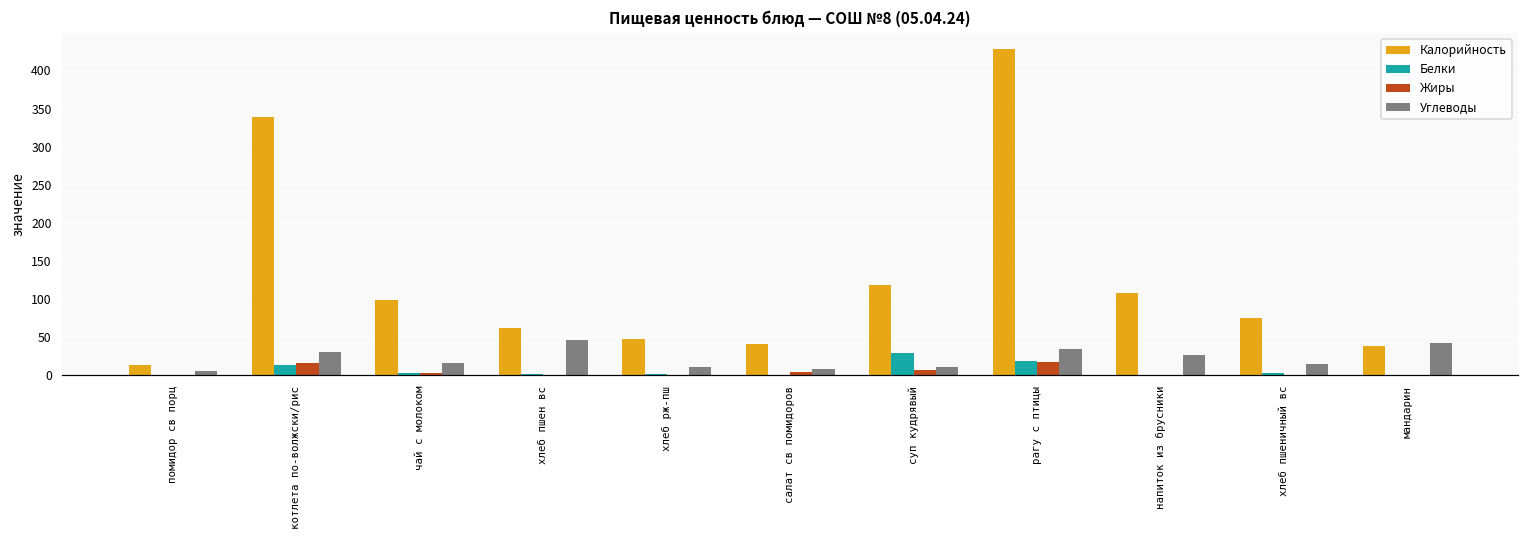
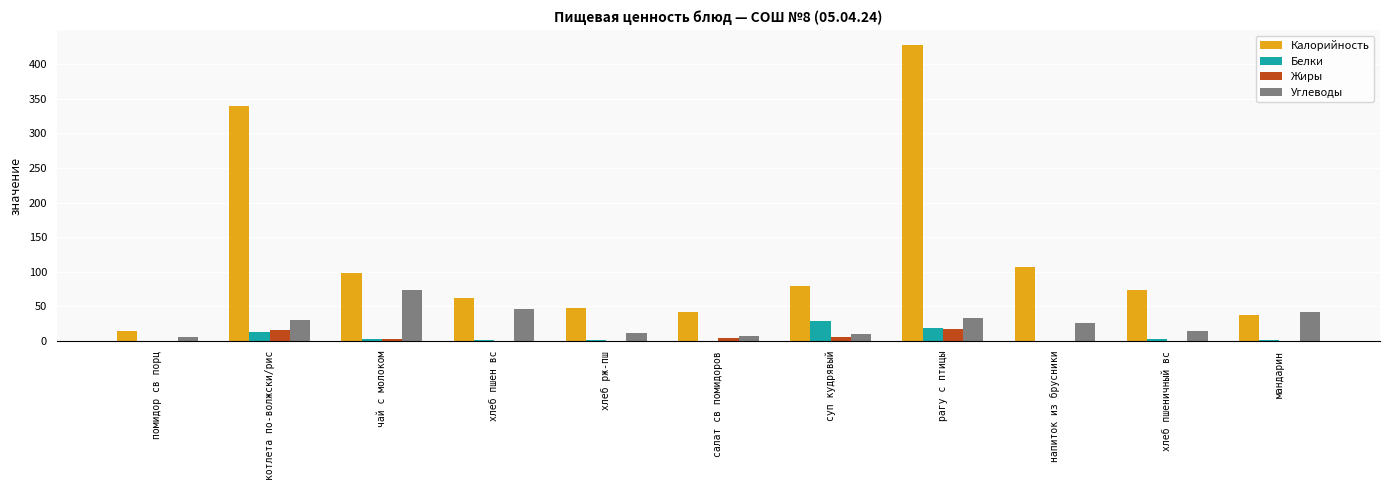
Углеводы, чай с молоком: 20 -> 70
Калорийность, суп кудрявый: 120 -> 80
